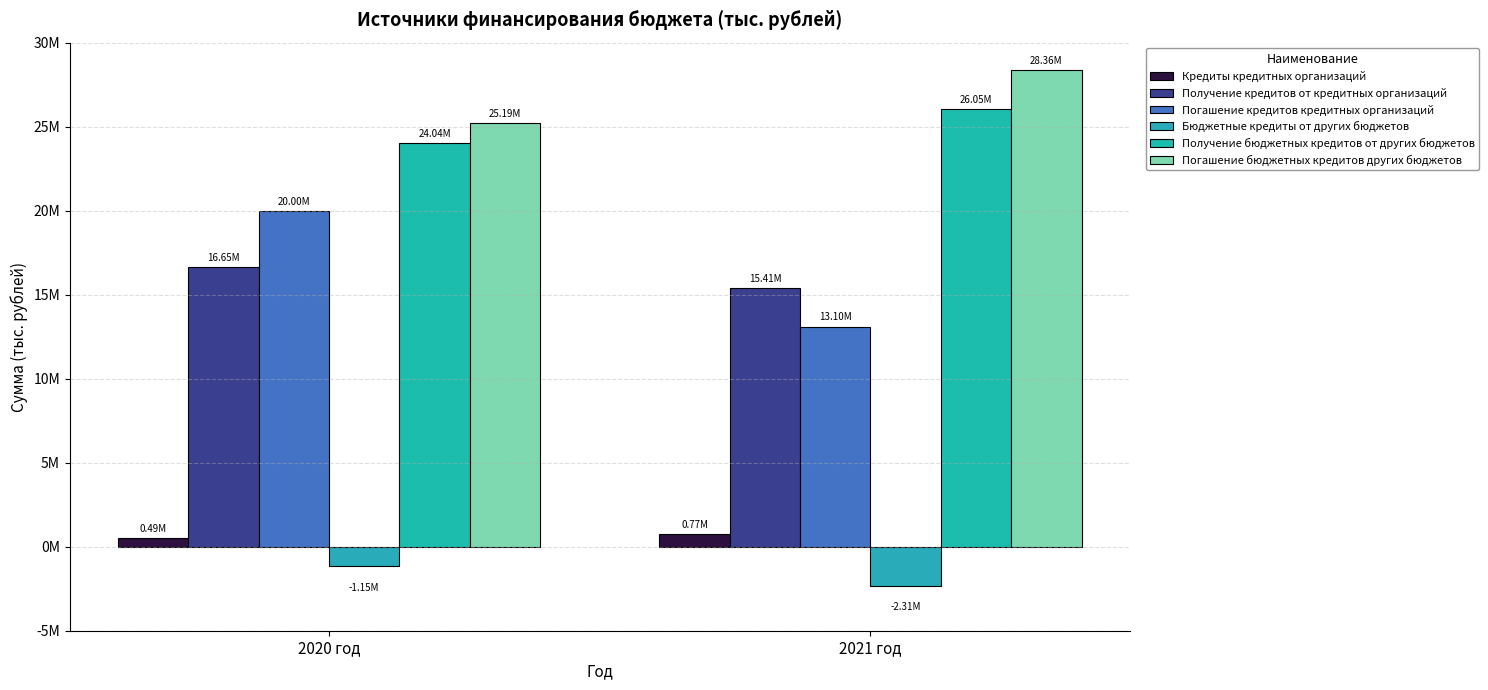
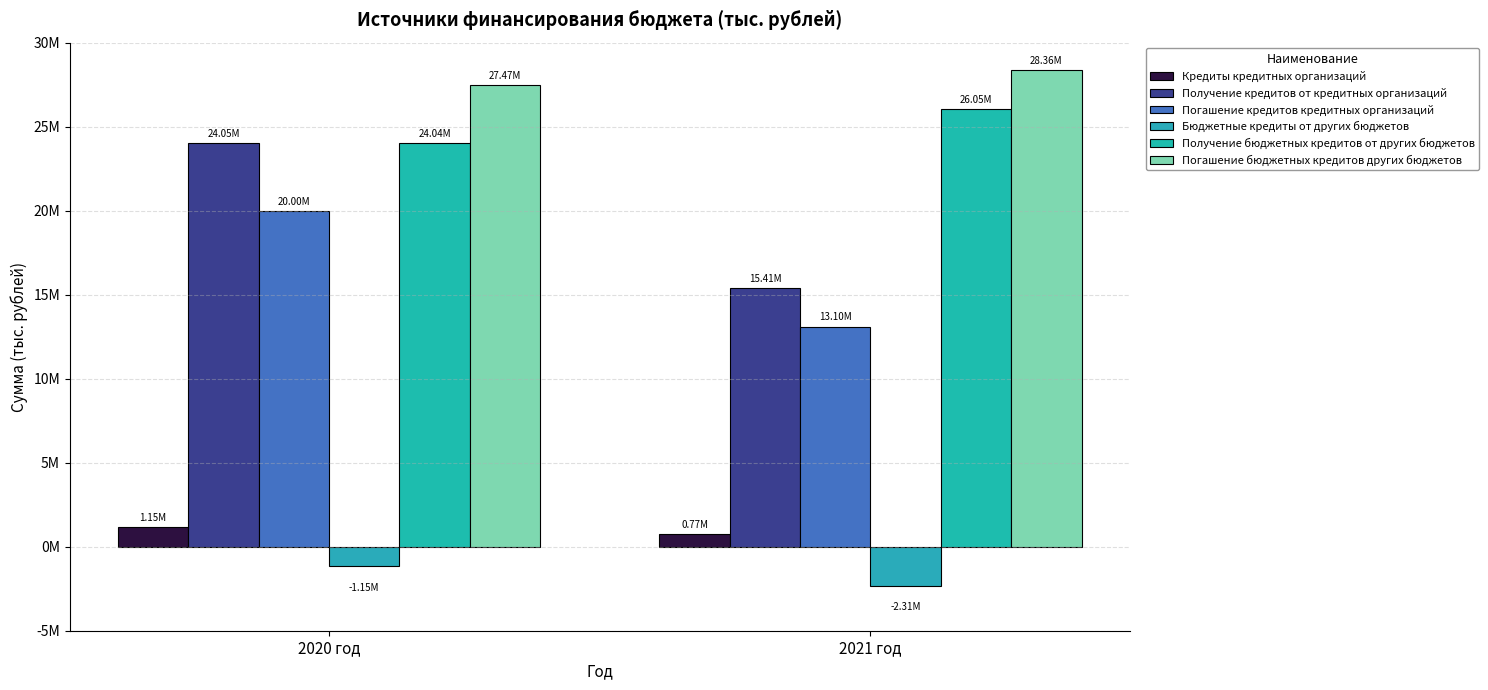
Кредиты кредитных организаций, 2020 год: 0.49M -> 1.15M
Получение кредитов от кредитных организаций, 2020 год: 16.65M -> 24.05M
Погашение бюджетных кредитов других бюджетов, 2020 год: 25.19M -> 27.47M
